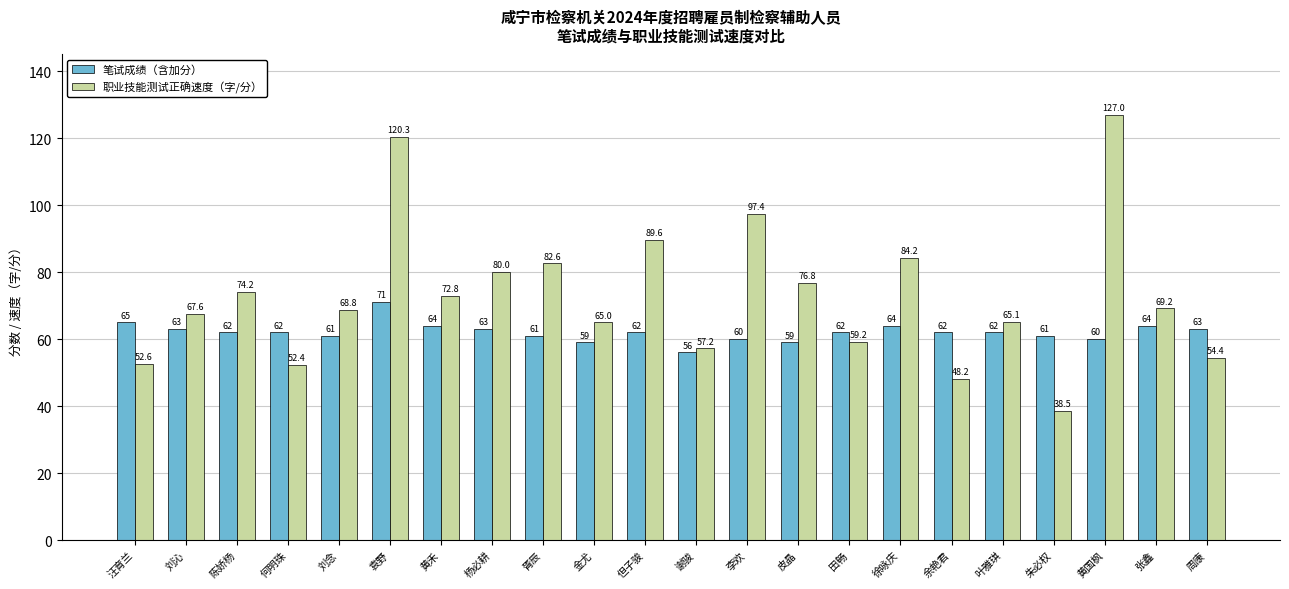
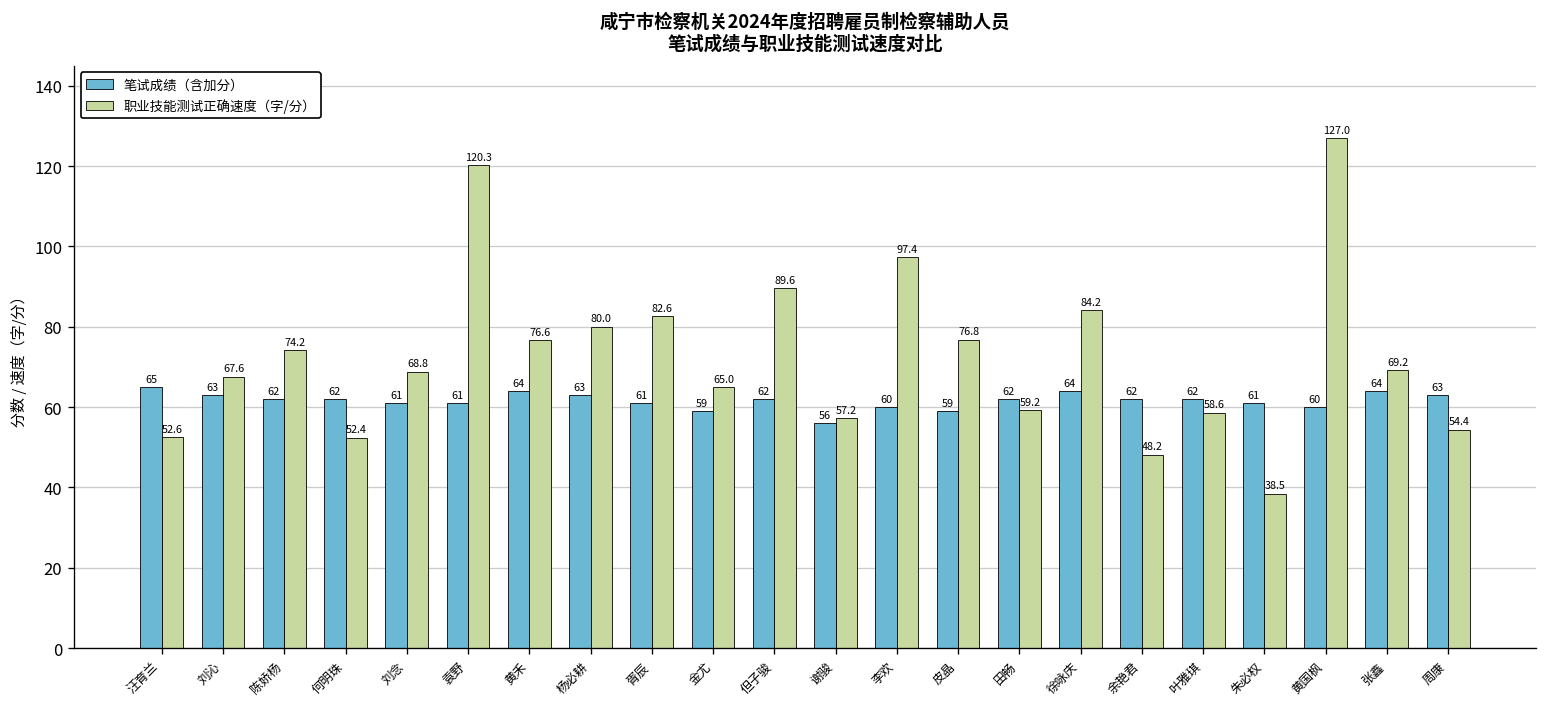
笔试成绩（含加分）, 袁野: 71 -> 61
职业技能测试正确速度（字/分）, 黄禾: 72.8 -> 76.6
职业技能测试正确速度（字/分）, 叶雅琪: 65.1 -> 58.6
